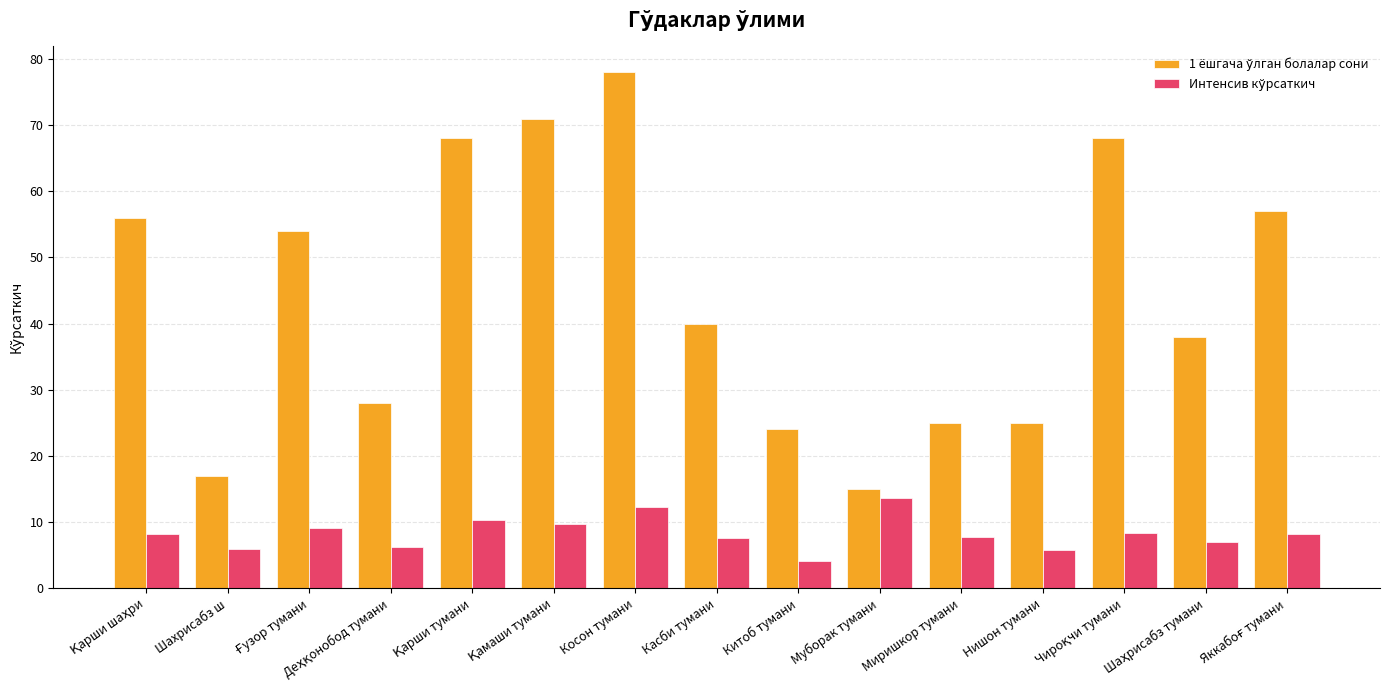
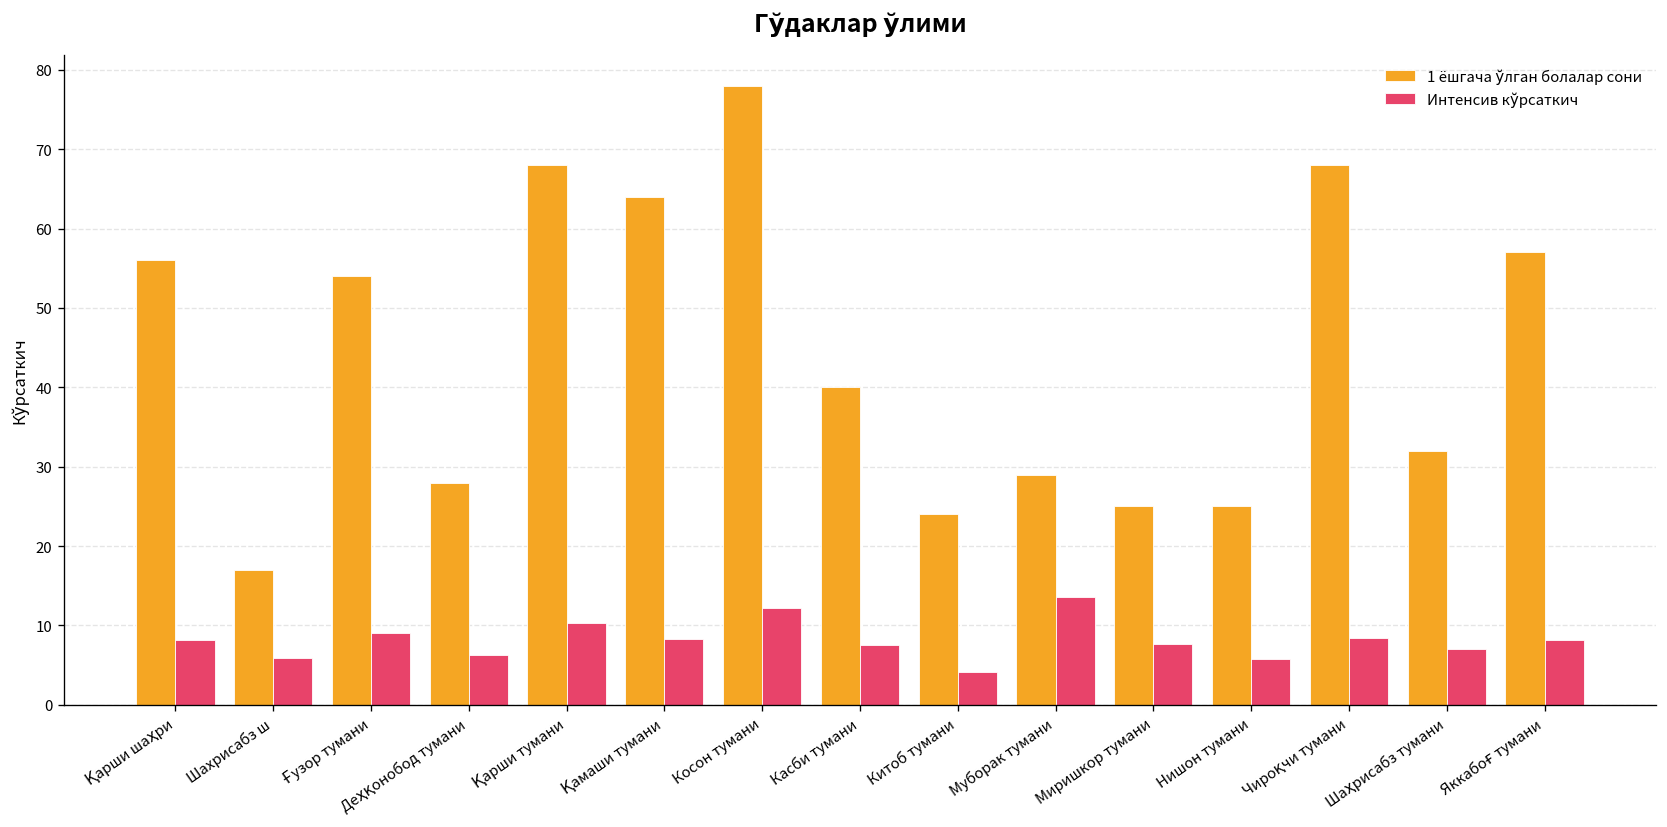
1 ёшгача ўлган болалар сони, Қамаши тумани: 71 -> 64
Интенсив кўрсаткич, Қамаши тумани: 10 -> 8
1 ёшгача ўлган болалар сони, Муборак тумани: 15 -> 29
1 ёшгача ўлган болалар сони, Шаҳрисабз тумани: 38 -> 32
